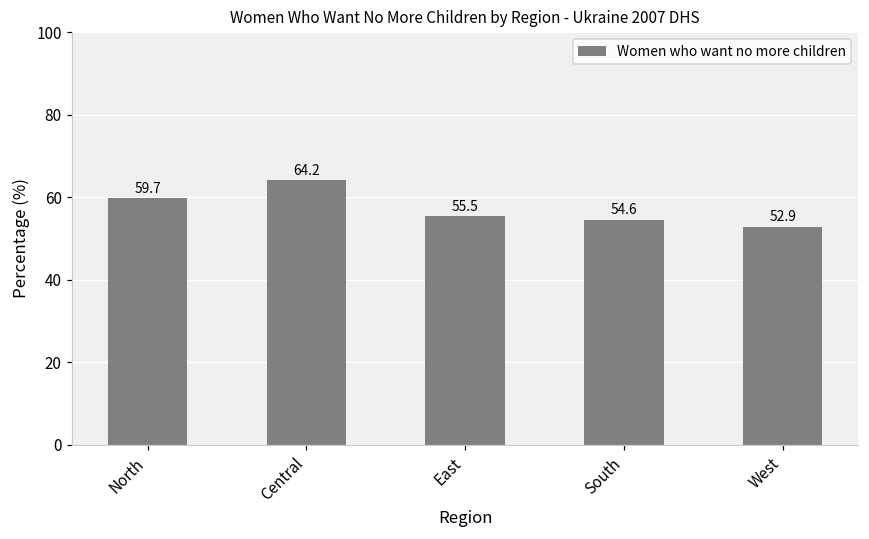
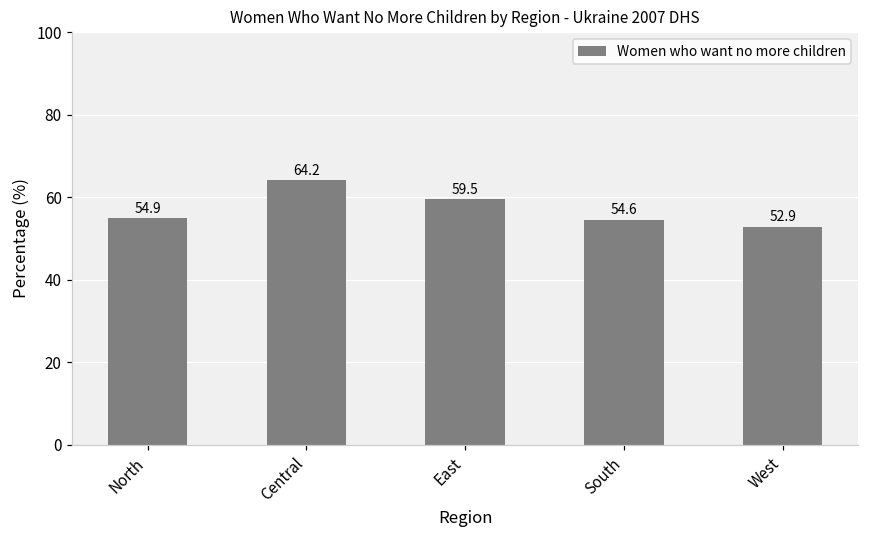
North: 59.7 -> 54.9
East: 55.5 -> 59.5
